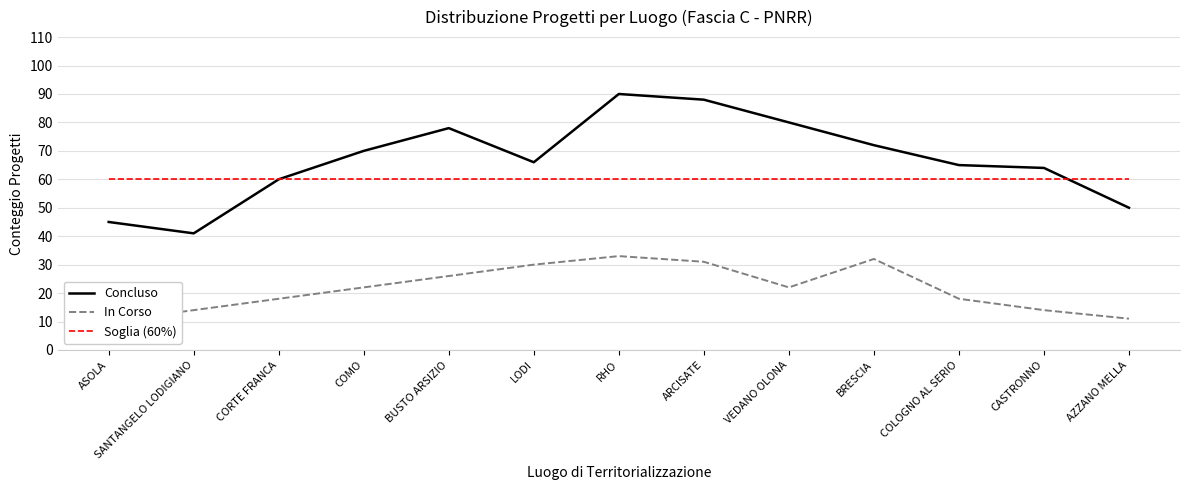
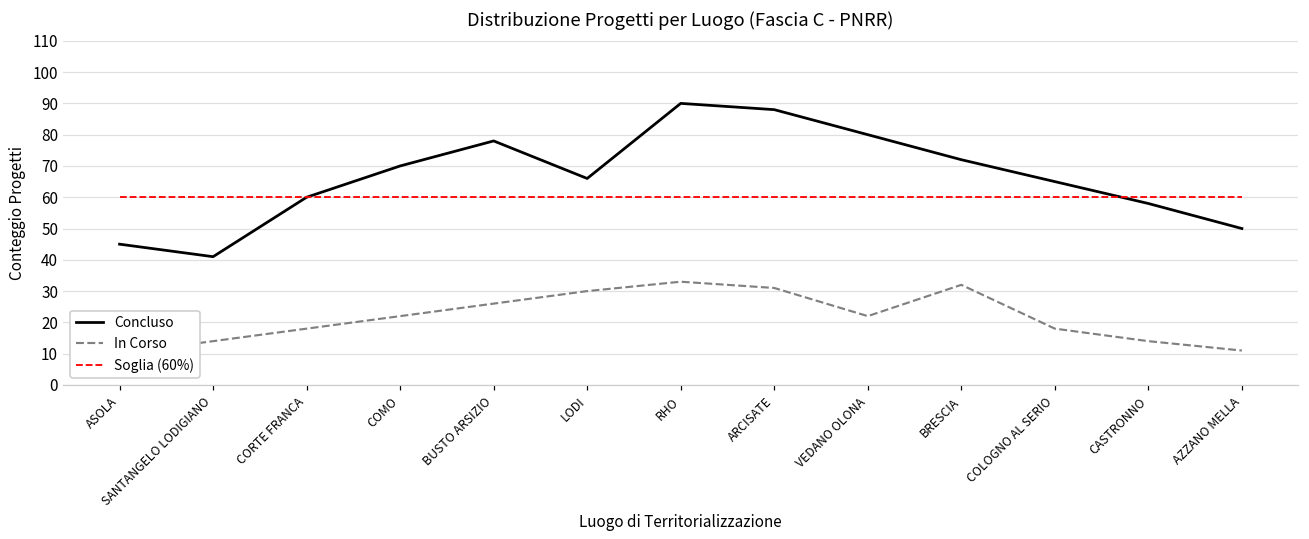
Concluso, CASTRONNO: 64 -> 58
